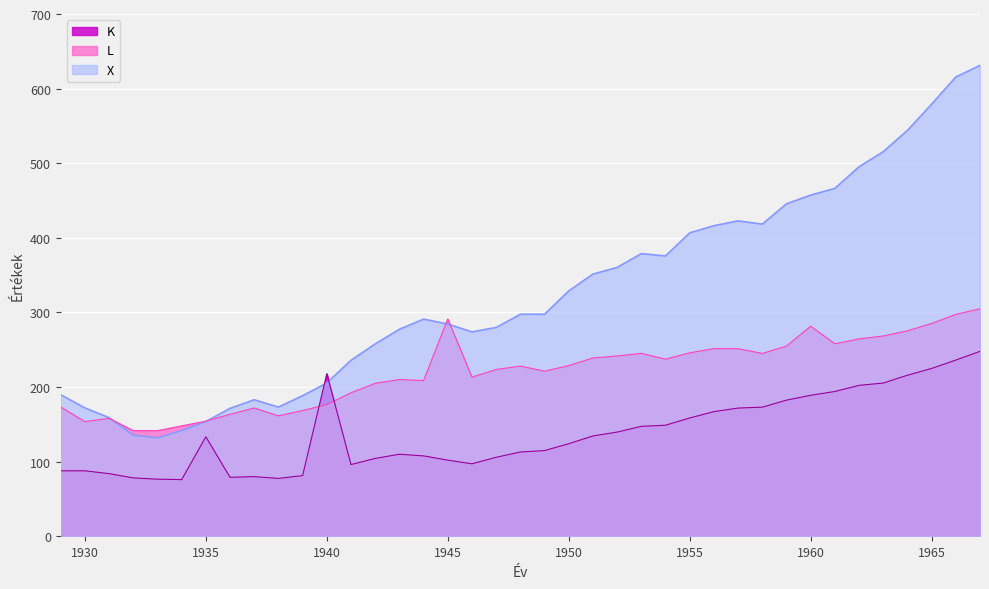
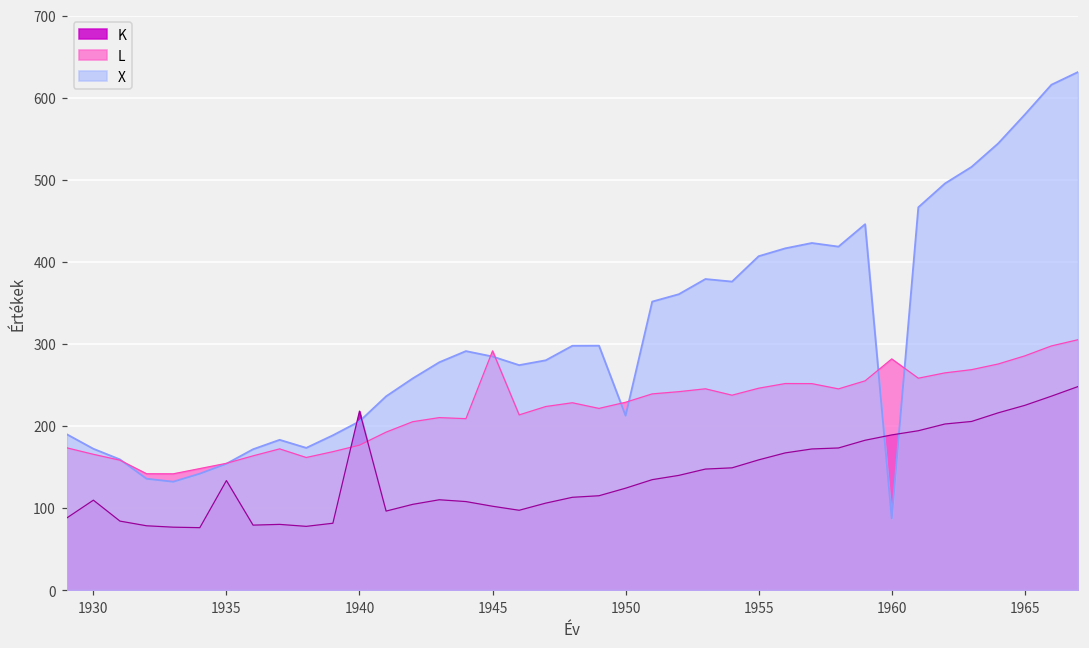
K, 1930: 90 -> 110
L, 1930: 150 -> 170
X, 1950: 330 -> 210
X, 1960: 460 -> 90
